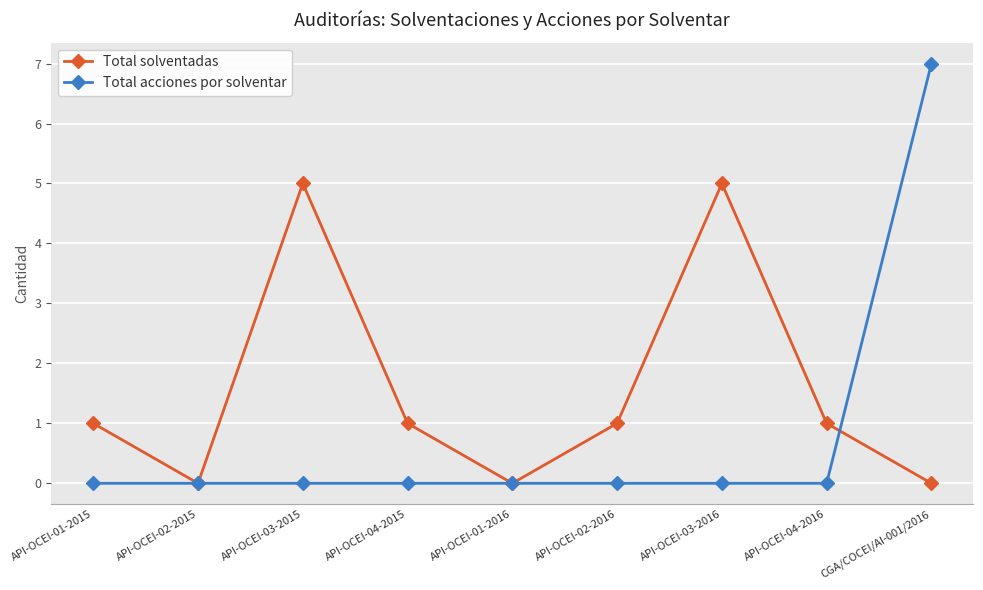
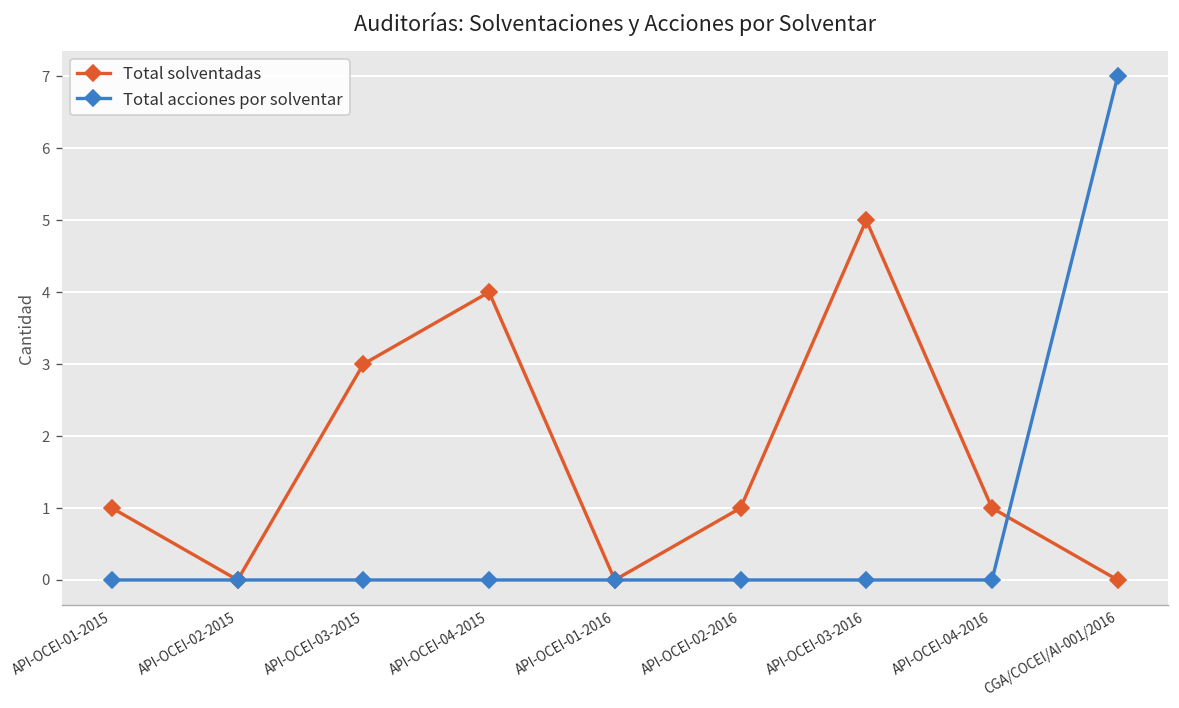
Total solventadas, API-OCEI-03-2015: 5 -> 3
Total solventadas, API-OCEI-04-2015: 1 -> 4
